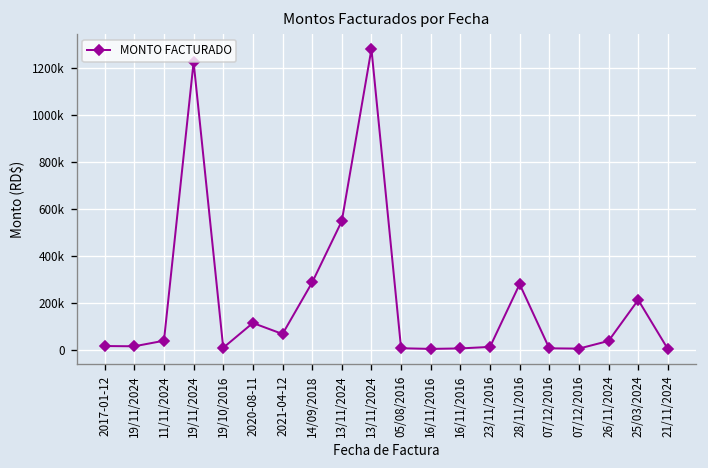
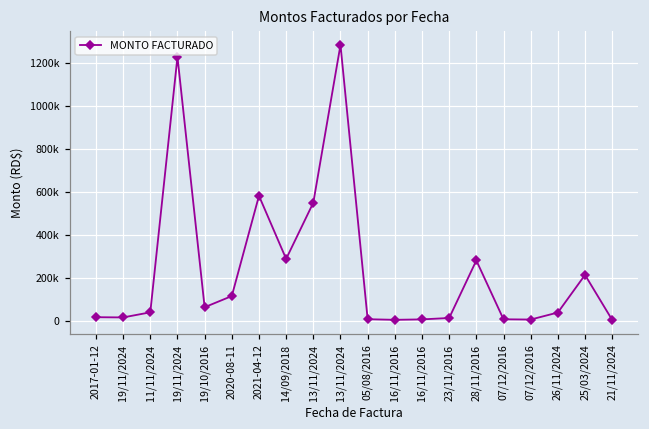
19/10/2016: 10000 -> 60000
2021-04-12: 70000 -> 580000
